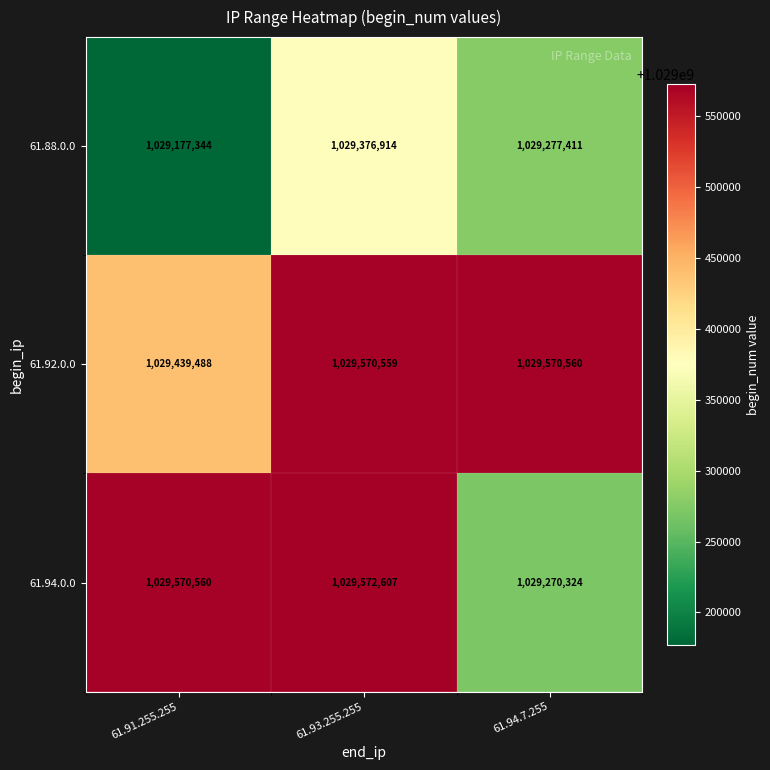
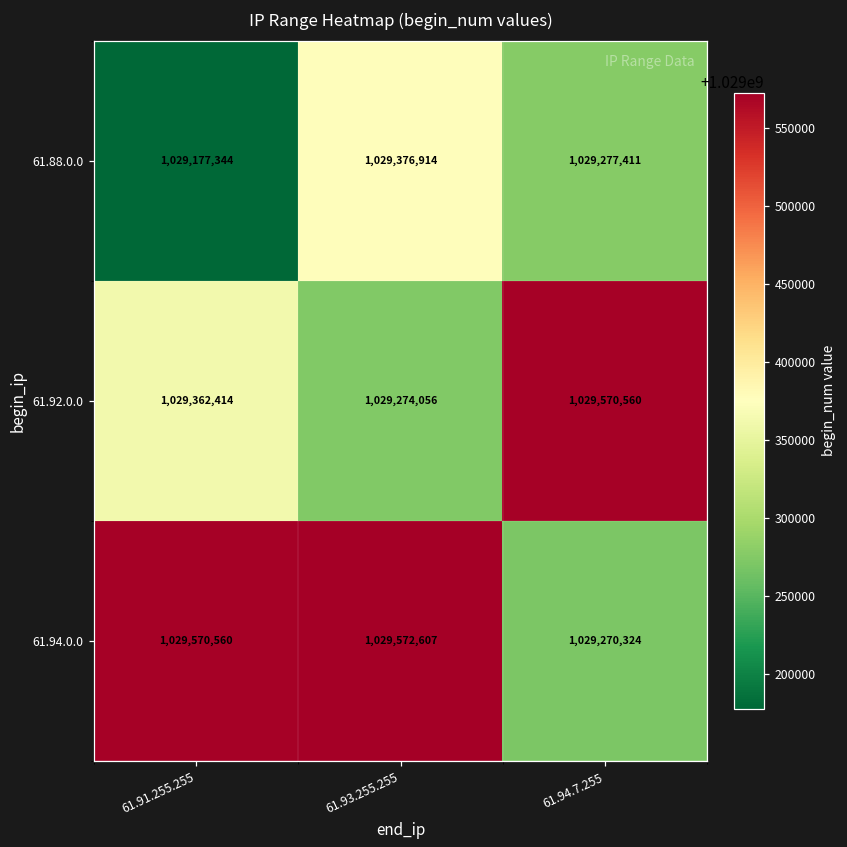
61.92.0.0, 61.91.255.255: 1,029,439,488 -> 1,029,362,414
61.92.0.0, 61.93.255.255: 1,029,570,559 -> 1,029,274,056
